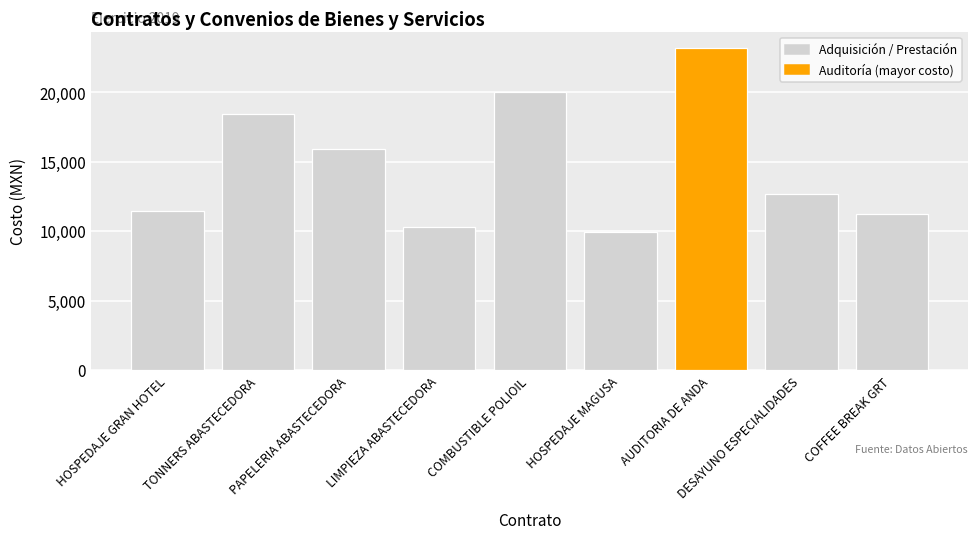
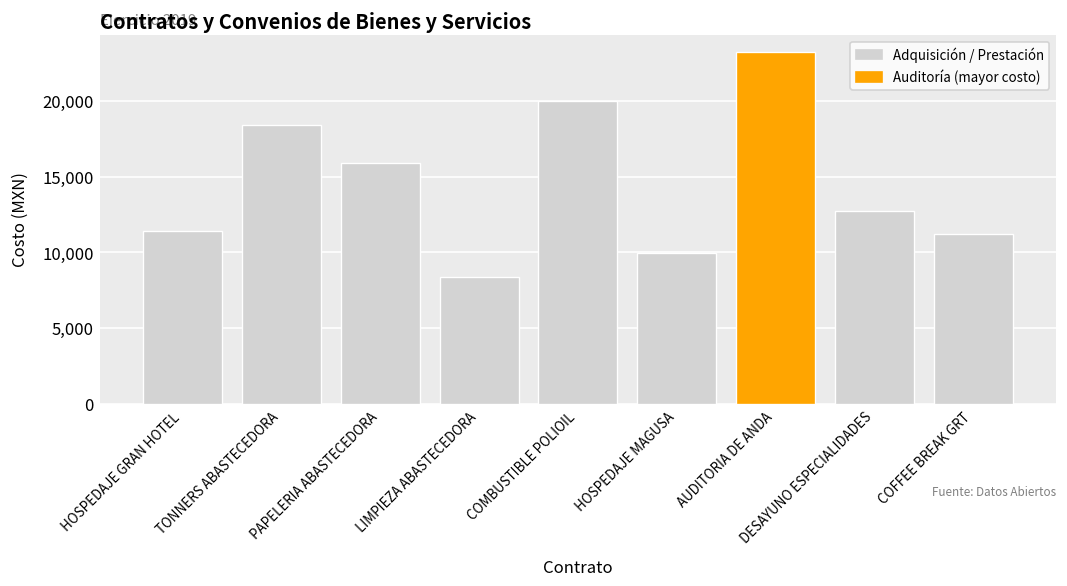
LIMPIEZA ABASTECEDORA: 10,300 -> 8,400
